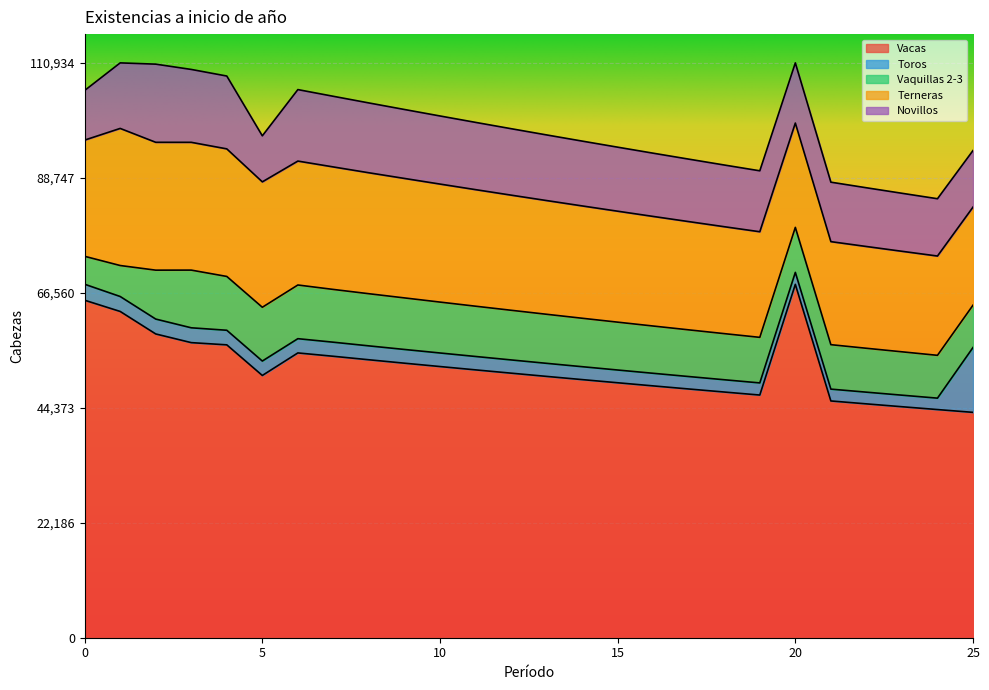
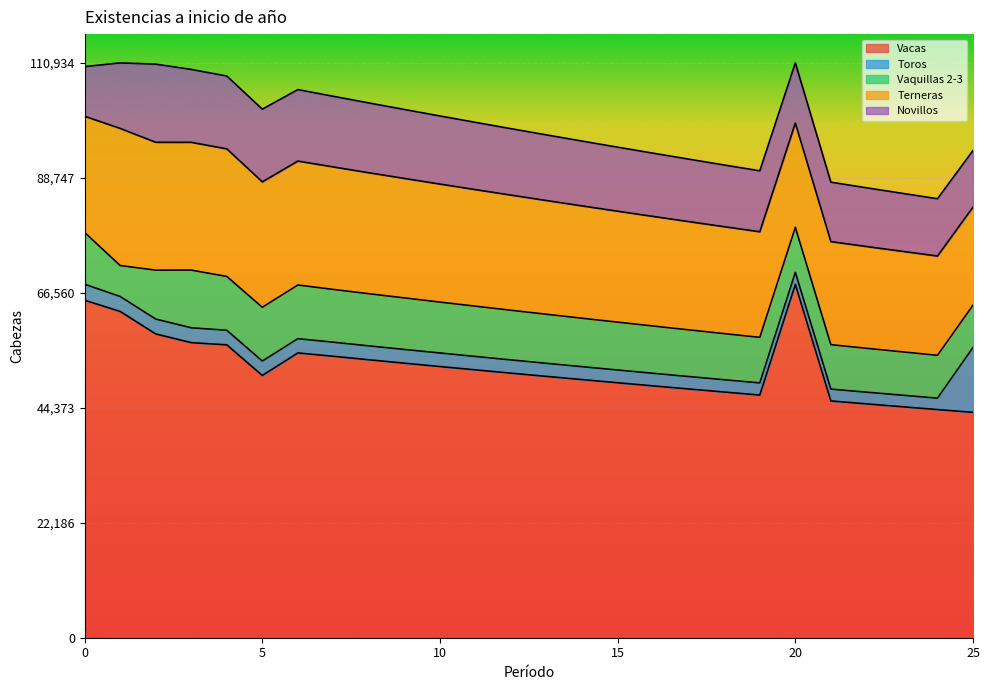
Vaquillas 2-3, 0: 5,000 -> 10,000
Novillos, 5: 9,000 -> 14,000
